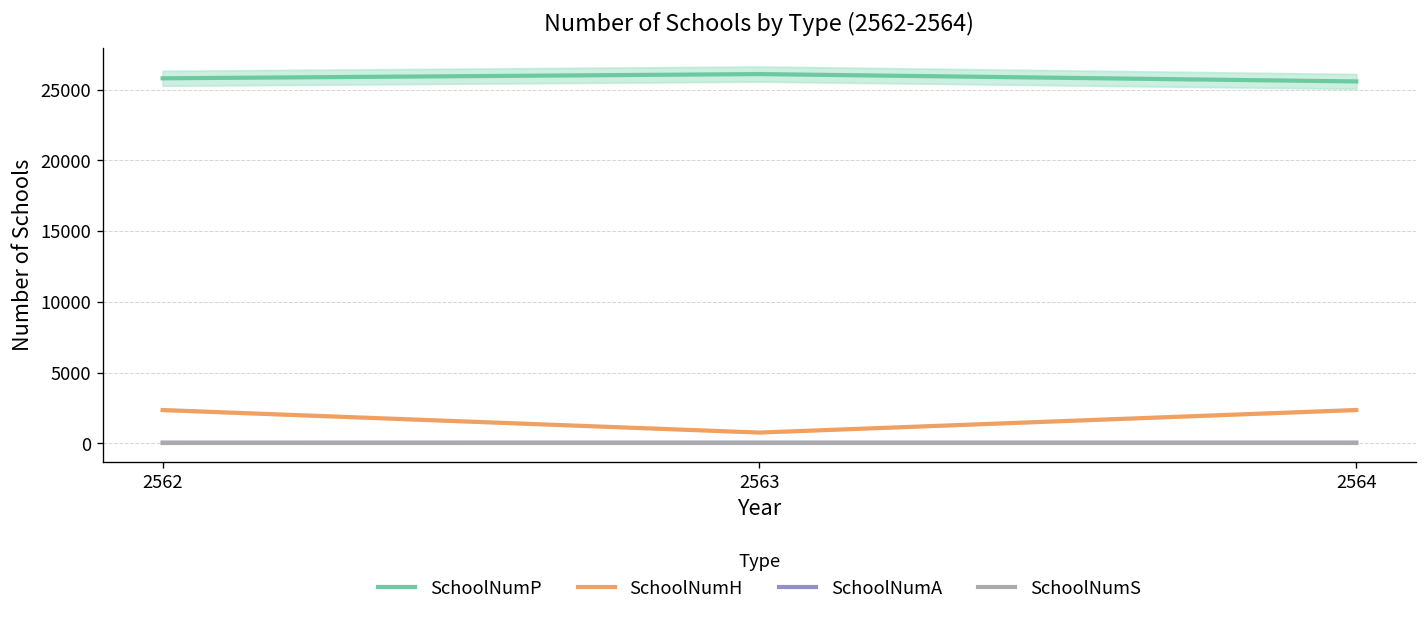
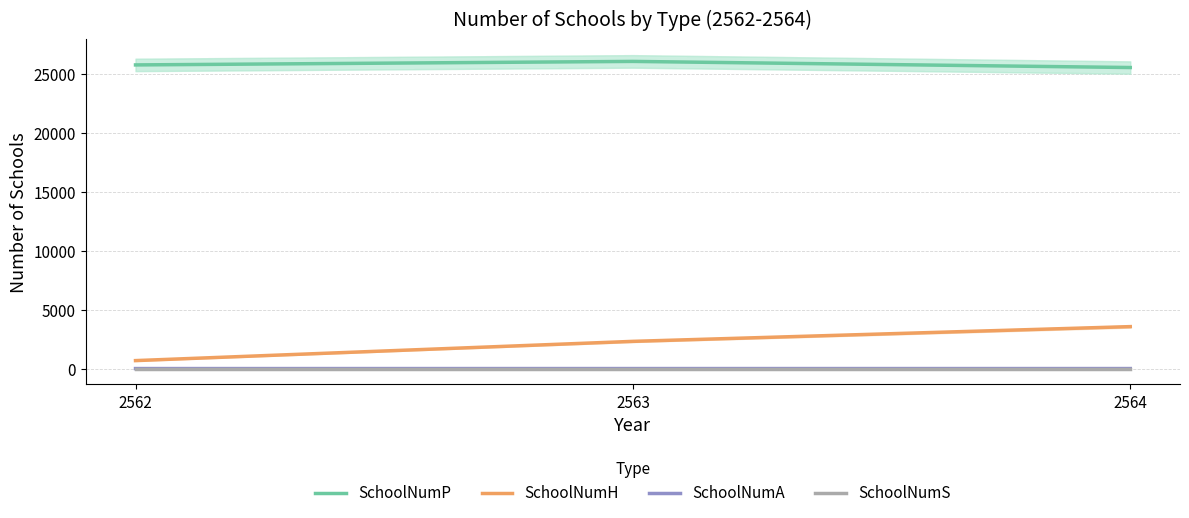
SchoolNumH, 2562: 2400 -> 700
SchoolNumH, 2563: 800 -> 2400
SchoolNumH, 2564: 2400 -> 3600
